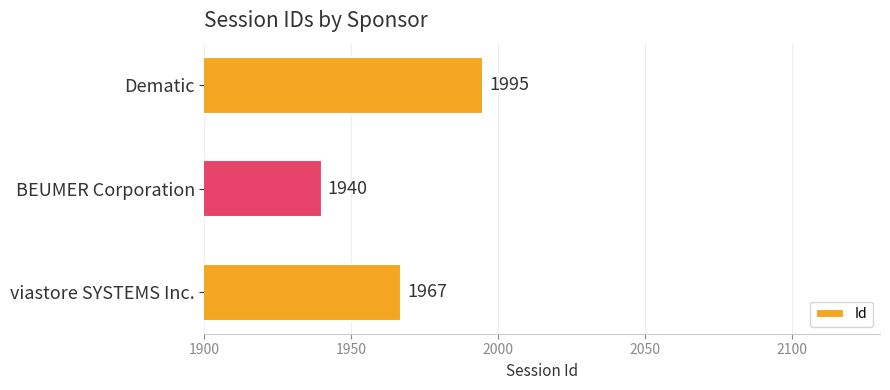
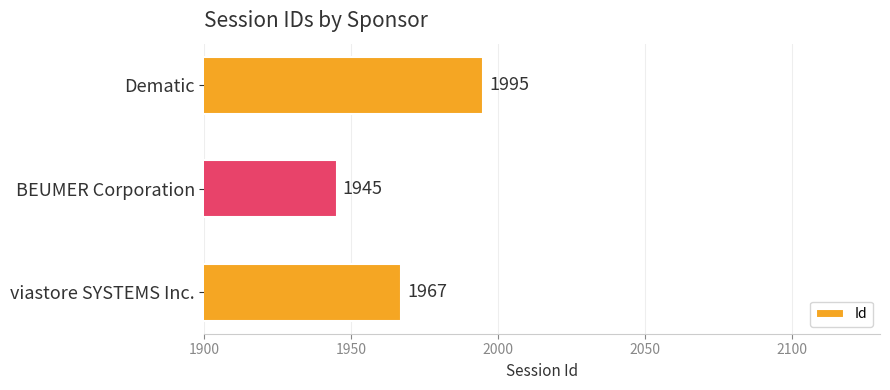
BEUMER Corporation: 1940 -> 1945
